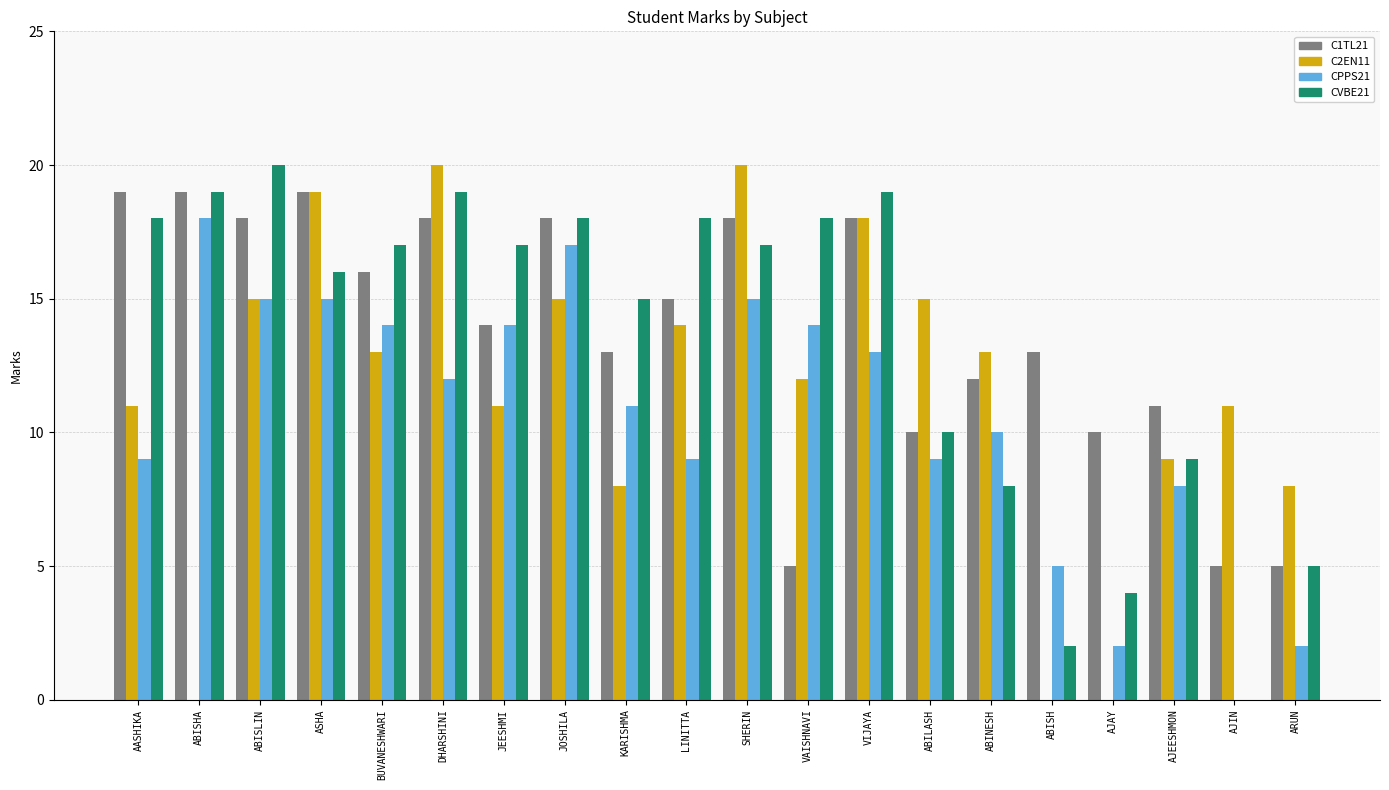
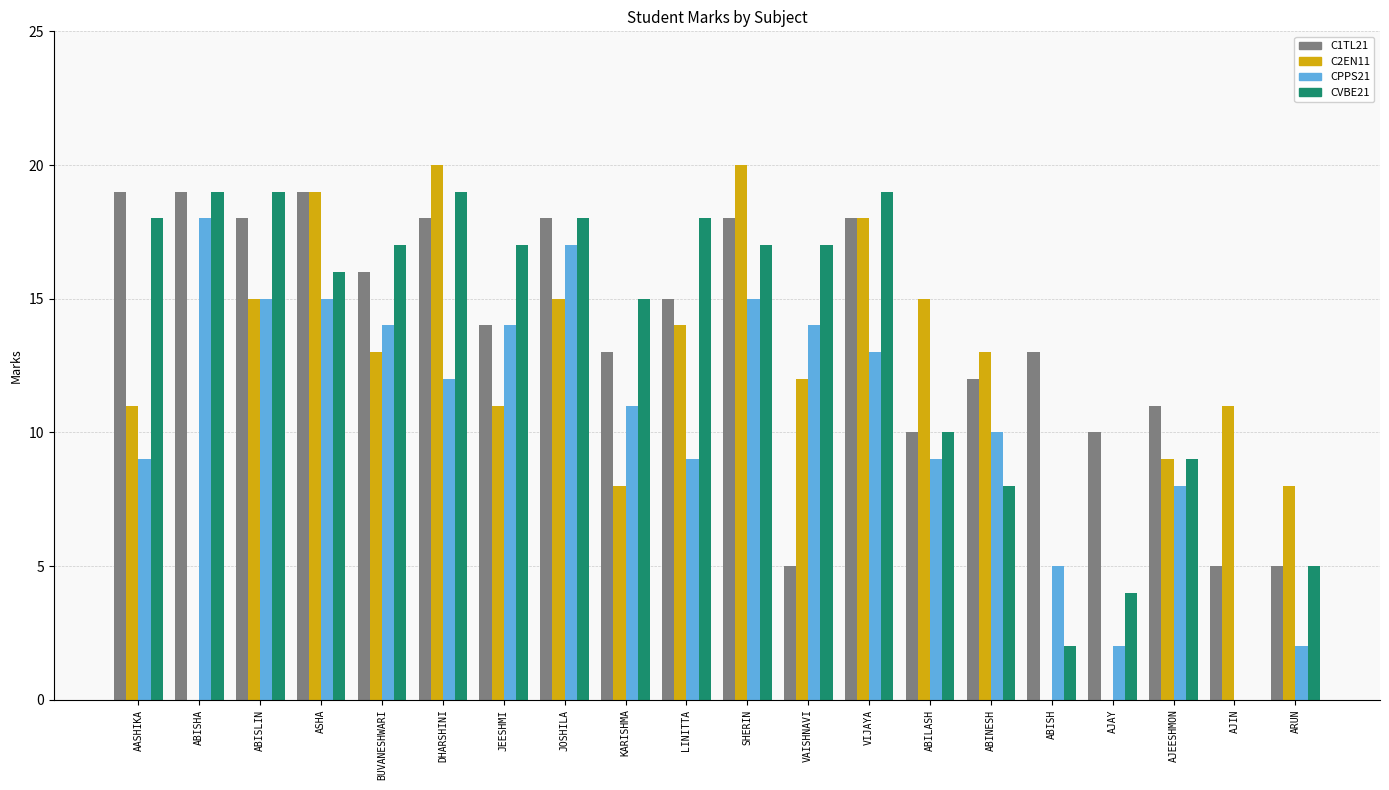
CVBE21, ABISLIN: 20 -> 19
CVBE21, VAISHNAVI: 18 -> 17
